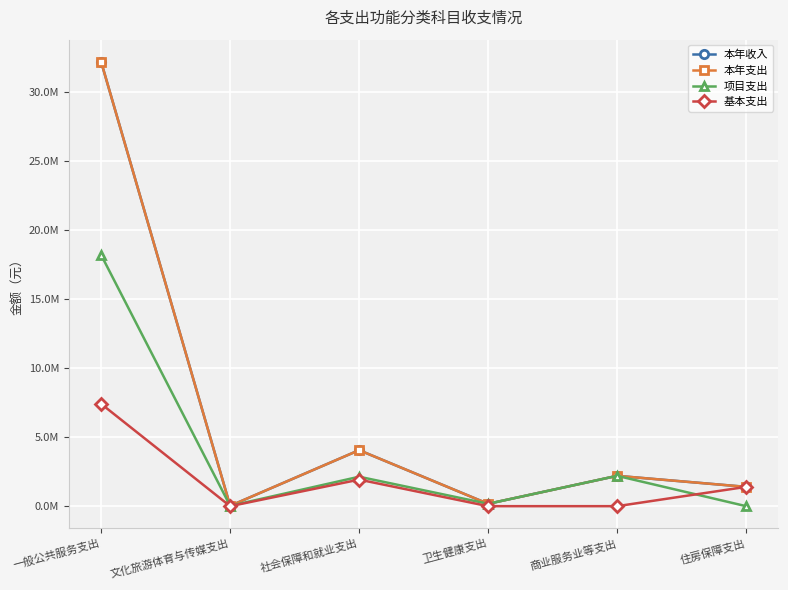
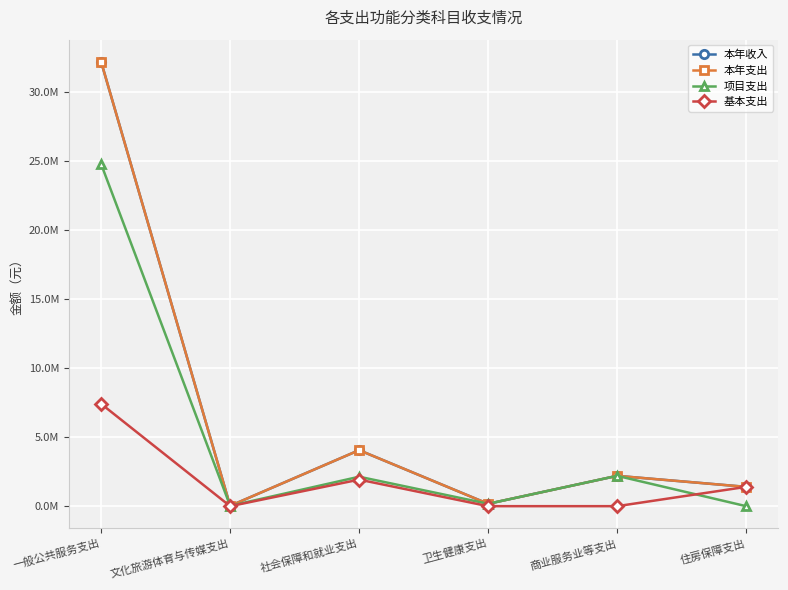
项目支出, 一般公共服务支出: 18200000 -> 24800000
